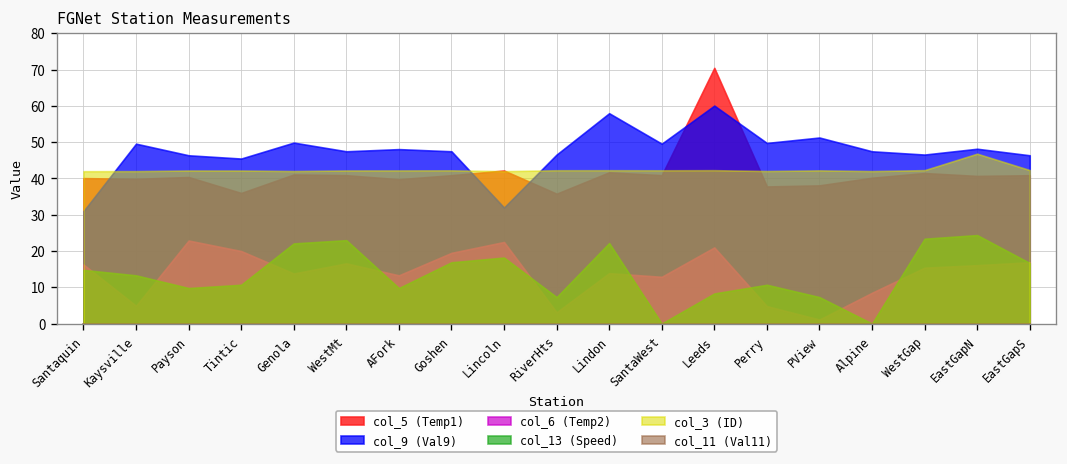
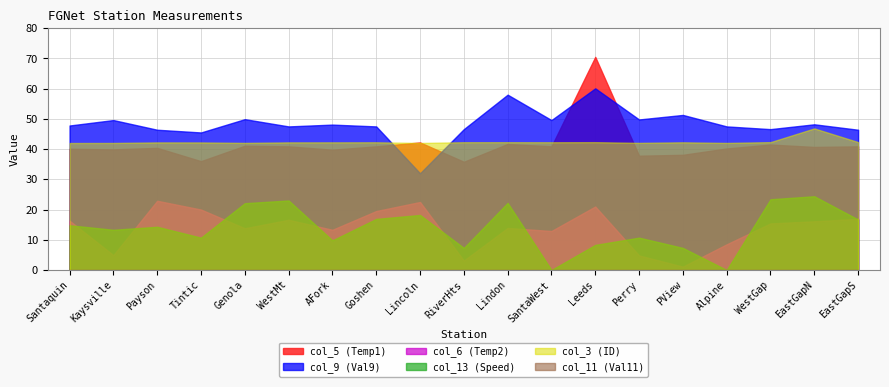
col_9 (Val9), Santaquin: 31 -> 48
col_13 (Speed), Payson: 10 -> 14
